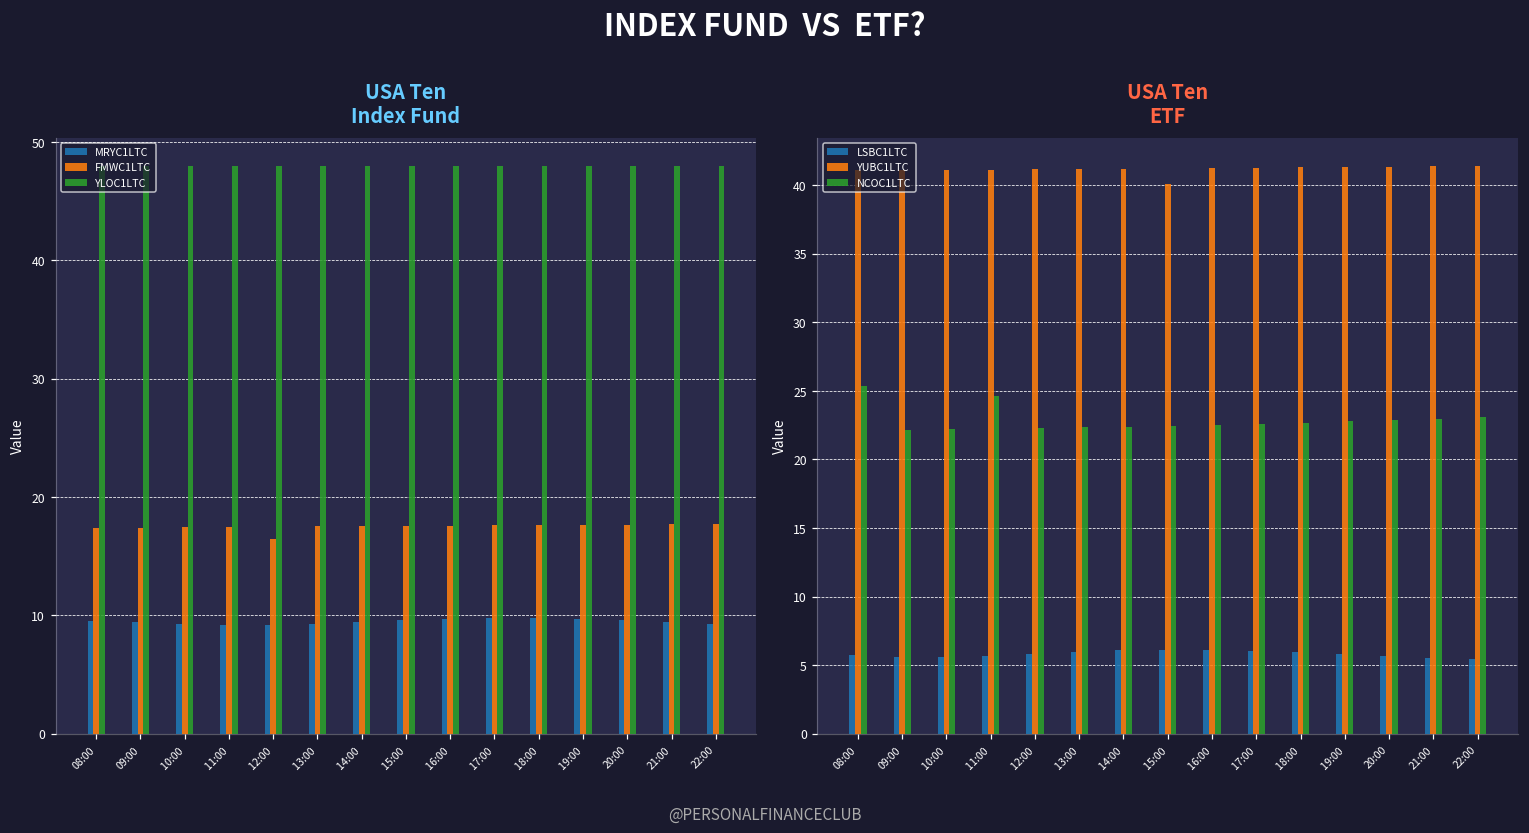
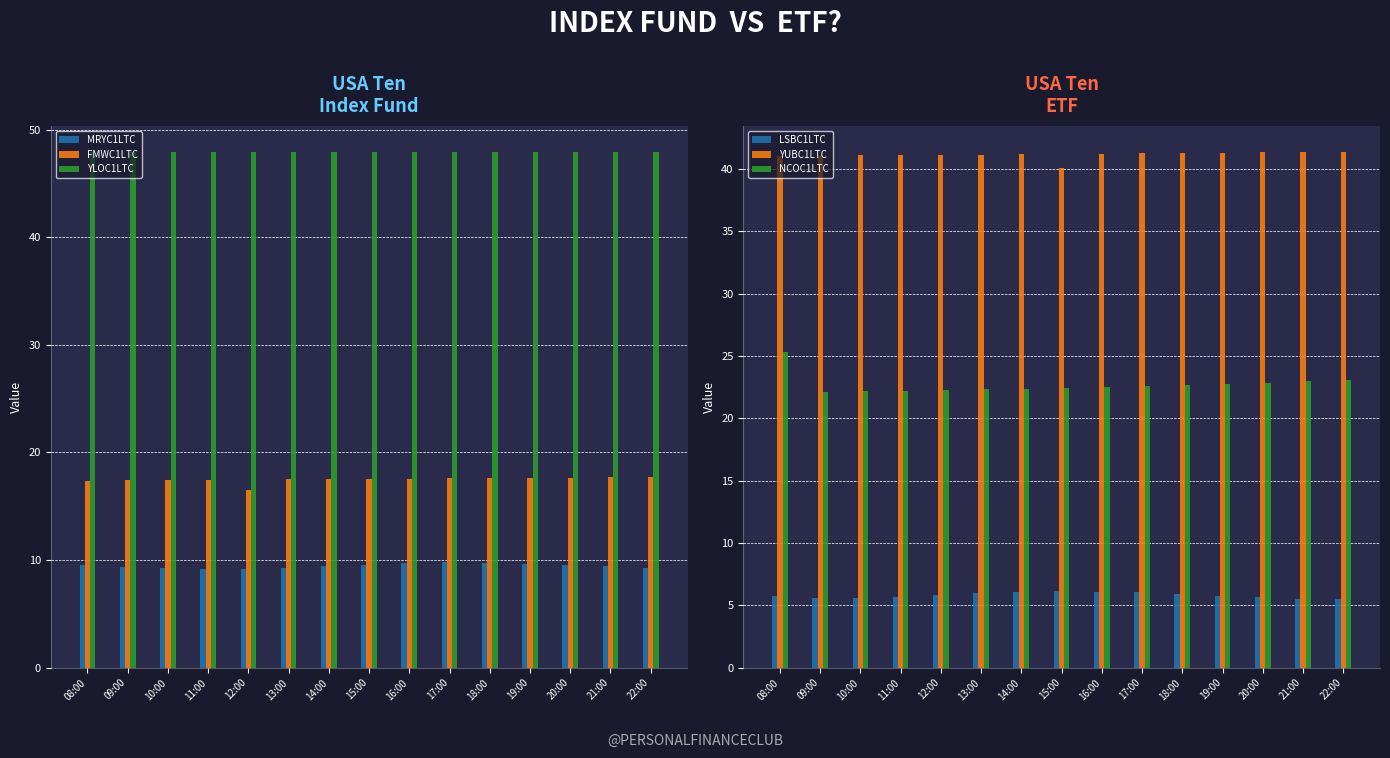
USA Ten ETF, NCOC1LTC, 11:00: 24.6 -> 22.2
